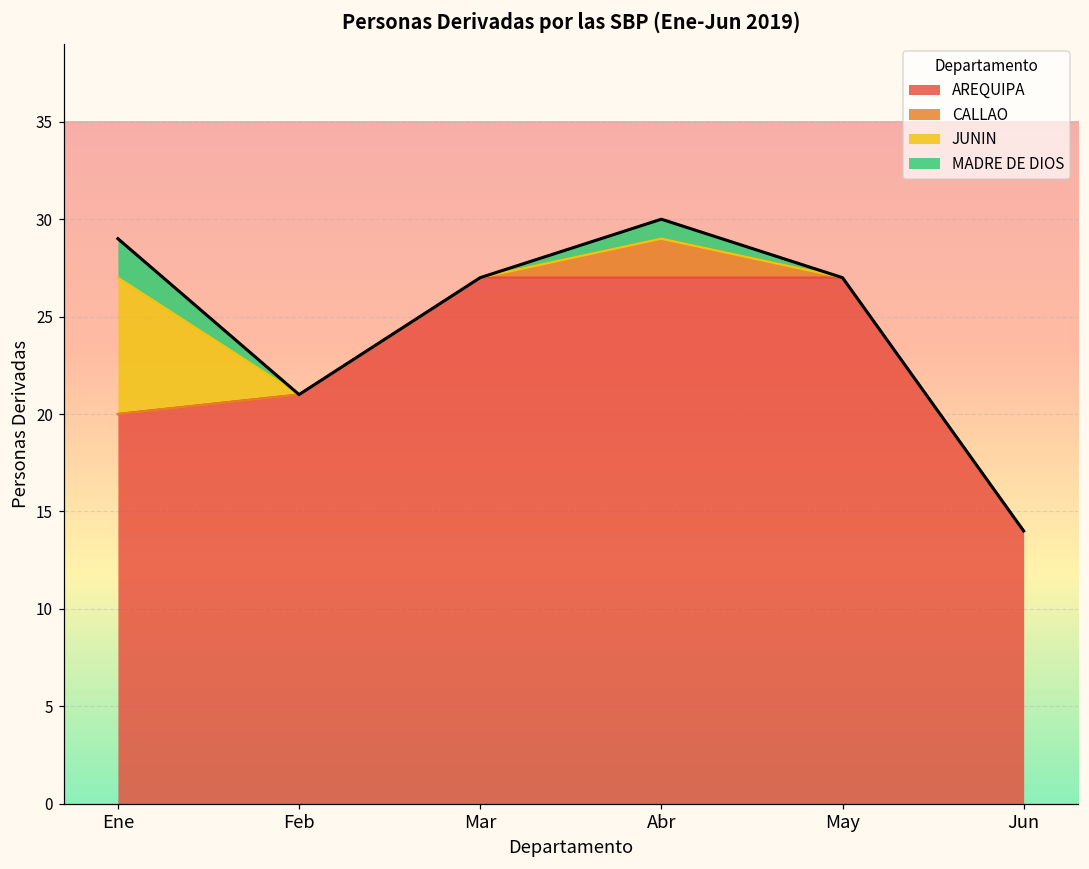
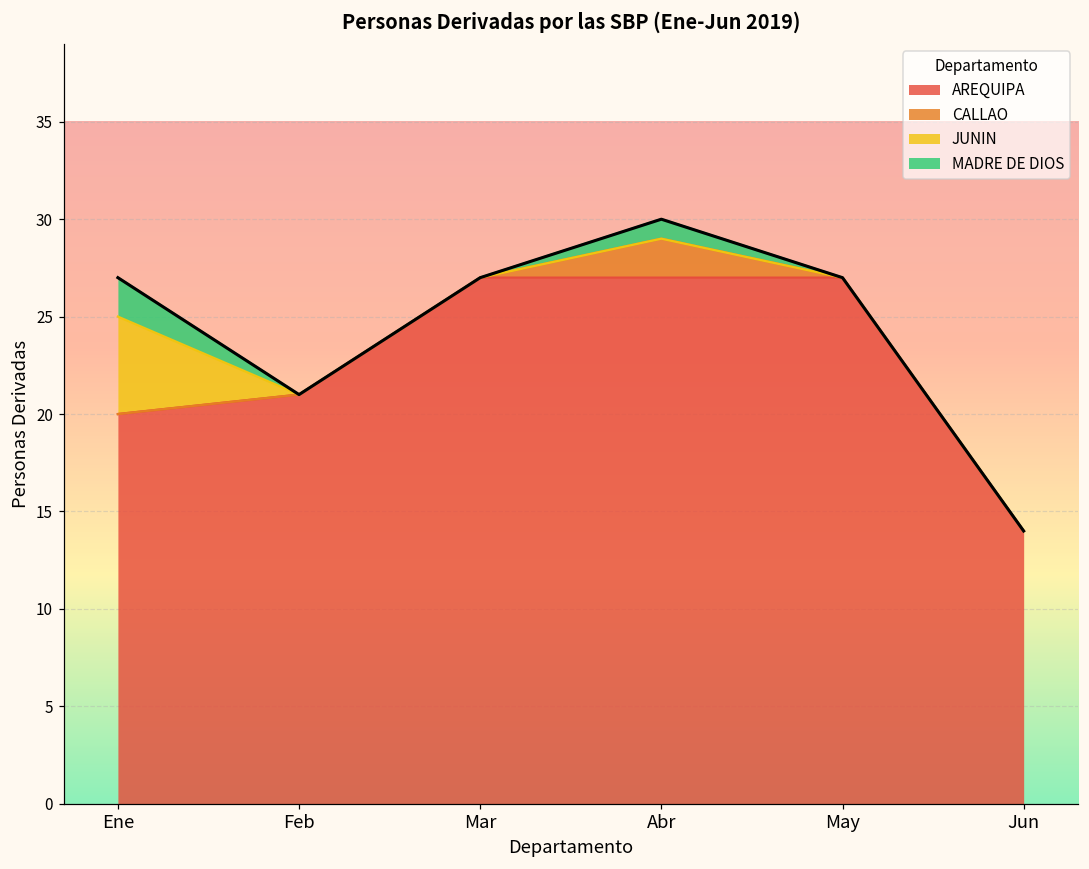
JUNIN, Ene: 7 -> 5
